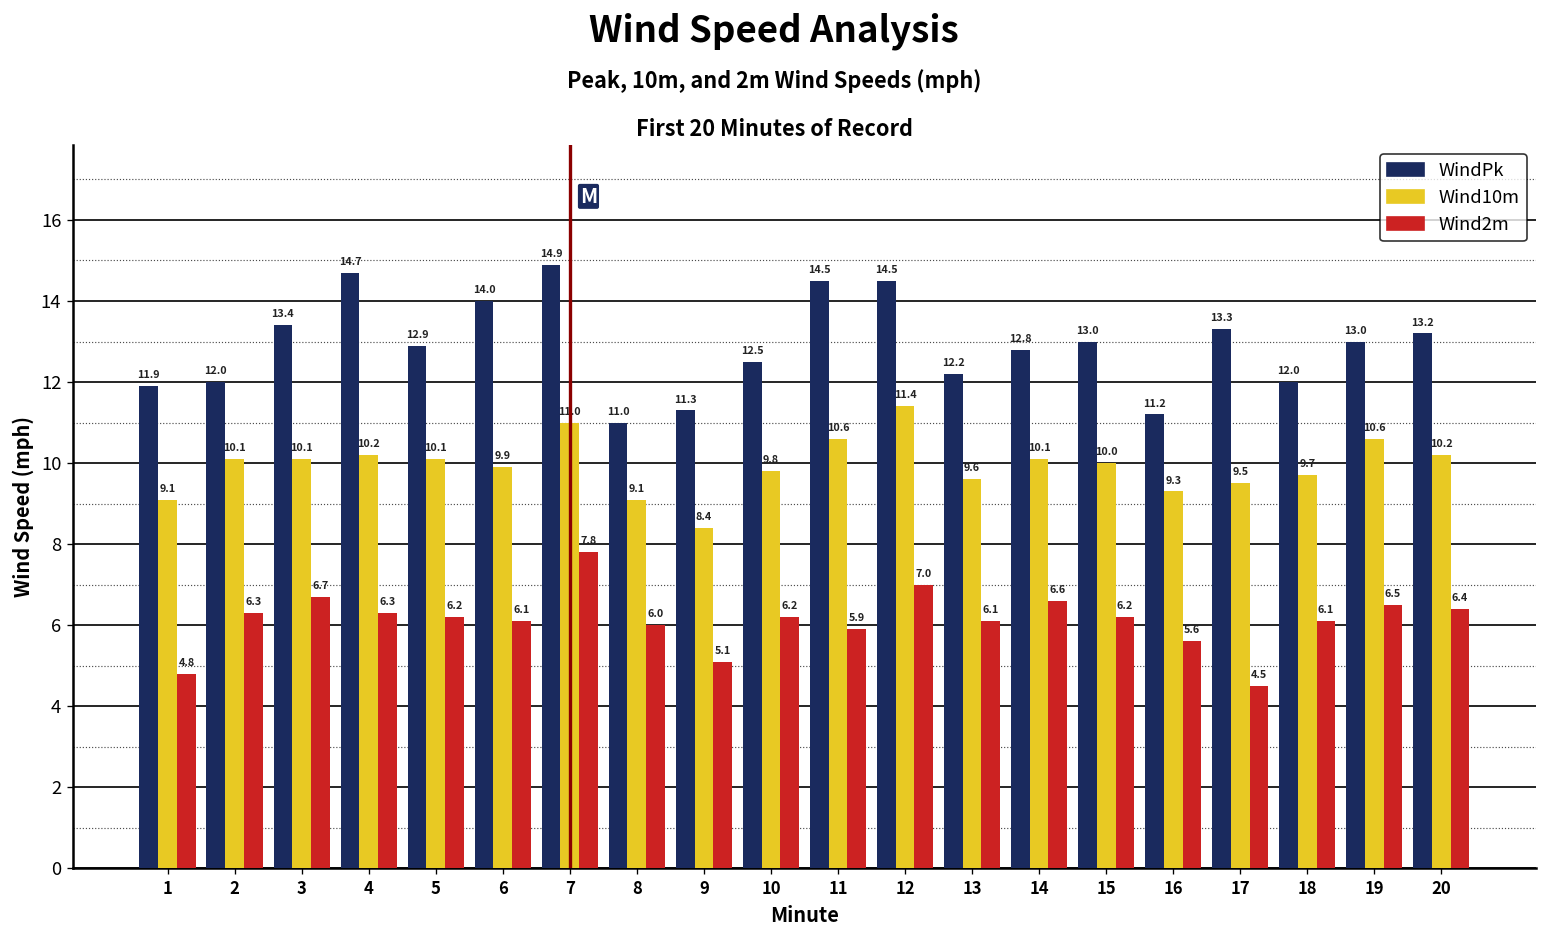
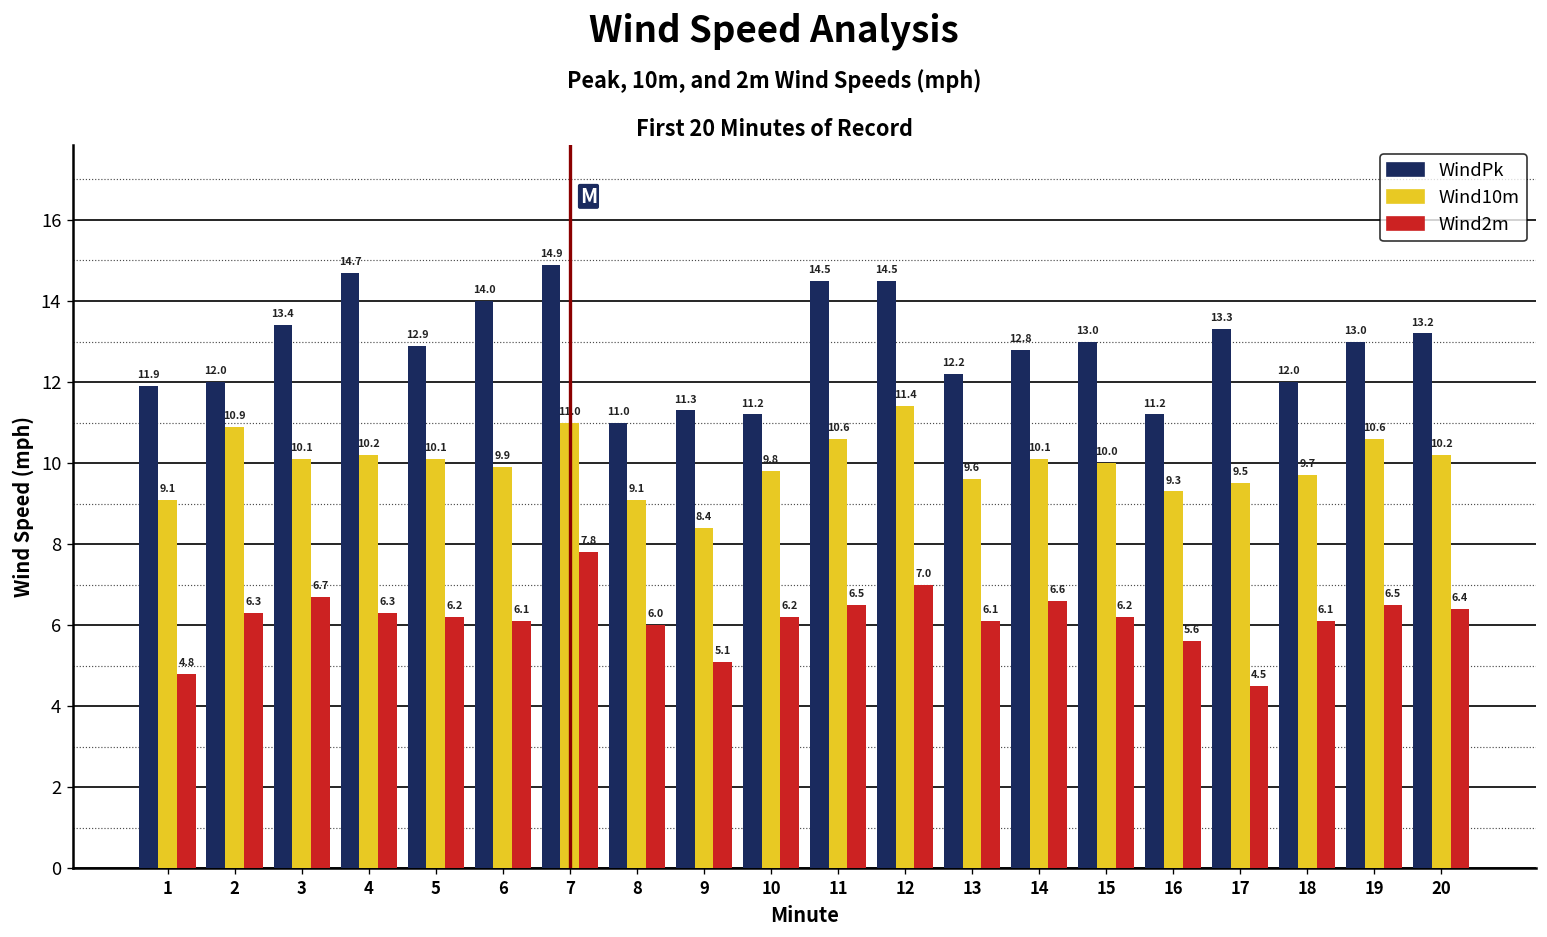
Wind10m, 2: 10.1 -> 10.9
WindPk, 10: 12.5 -> 11.2
Wind2m, 11: 5.9 -> 6.5
